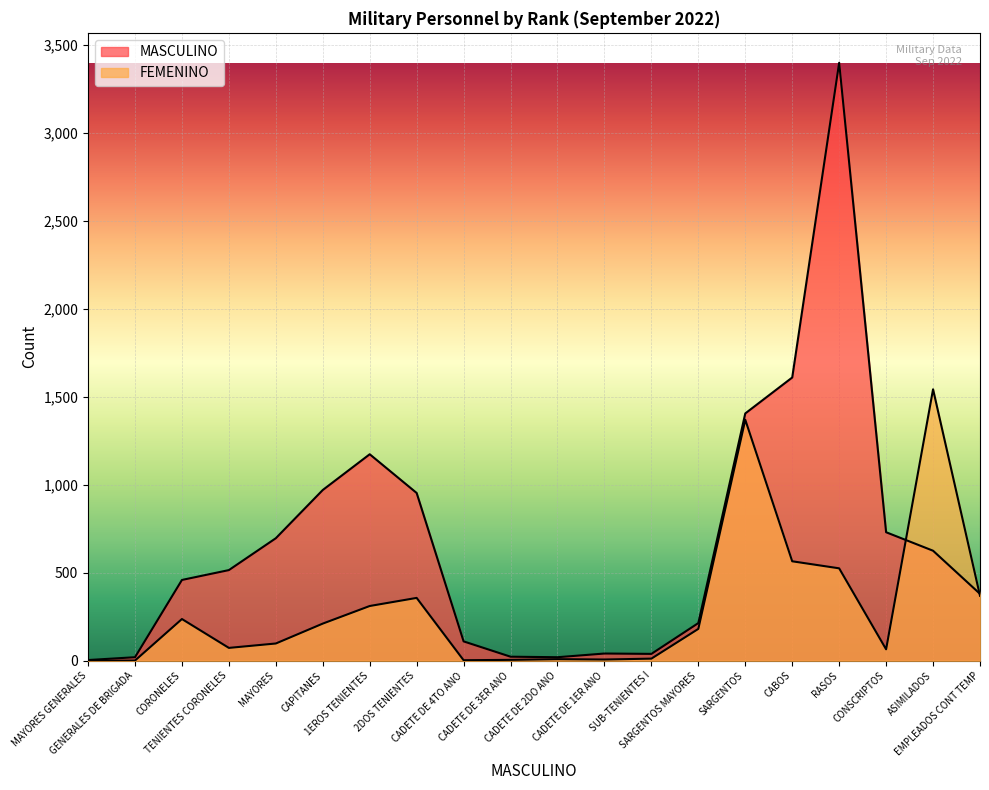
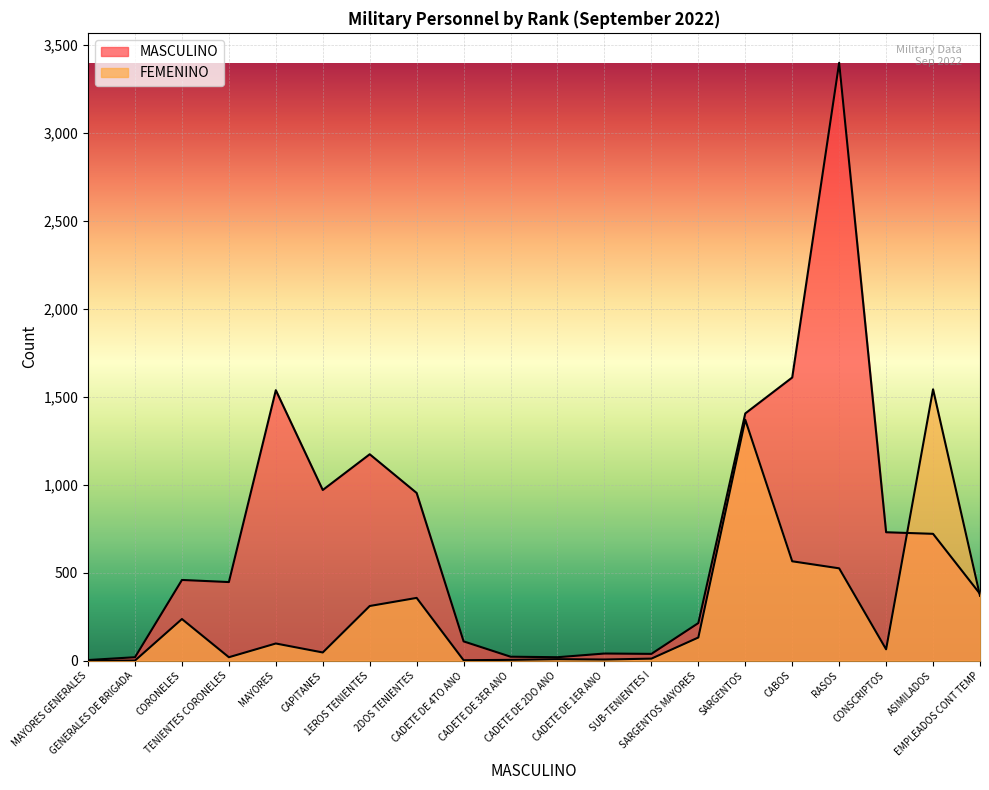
MASCULINO, TENIENTES CORONELES: 520 -> 450
FEMENINO, TENIENTES CORONELES: 70 -> 20
MASCULINO, MAYORES: 700 -> 1,540
FEMENINO, CAPITANES: 210 -> 50
FEMENINO, SARGENTOS MAYORES: 180 -> 130
MASCULINO, ASIMILADOS: 630 -> 720
